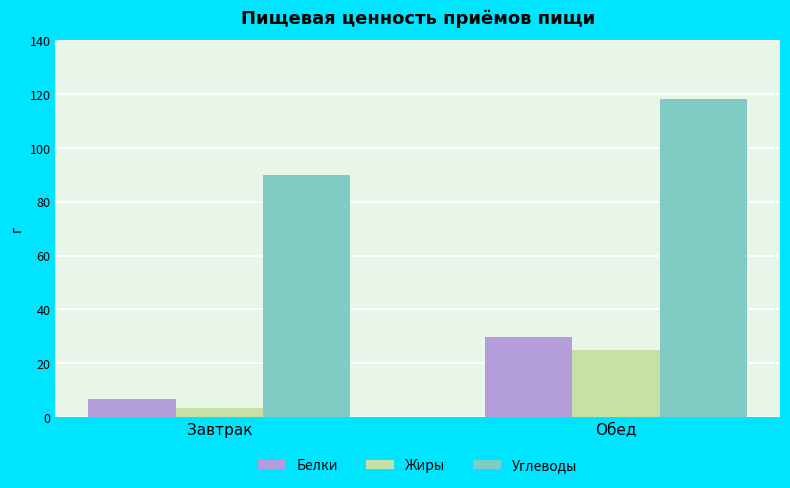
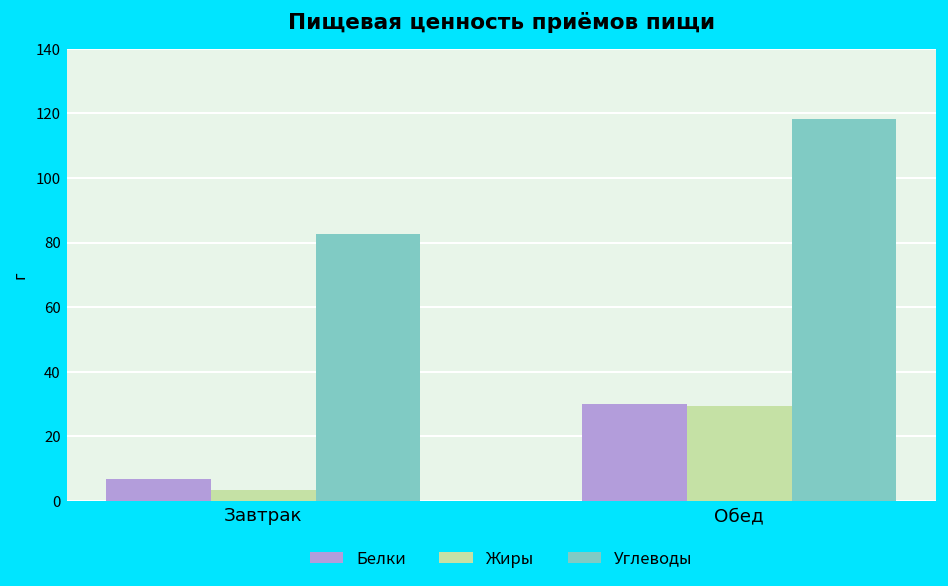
Углеводы, Завтрак: 90 -> 83
Жиры, Обед: 25 -> 29
